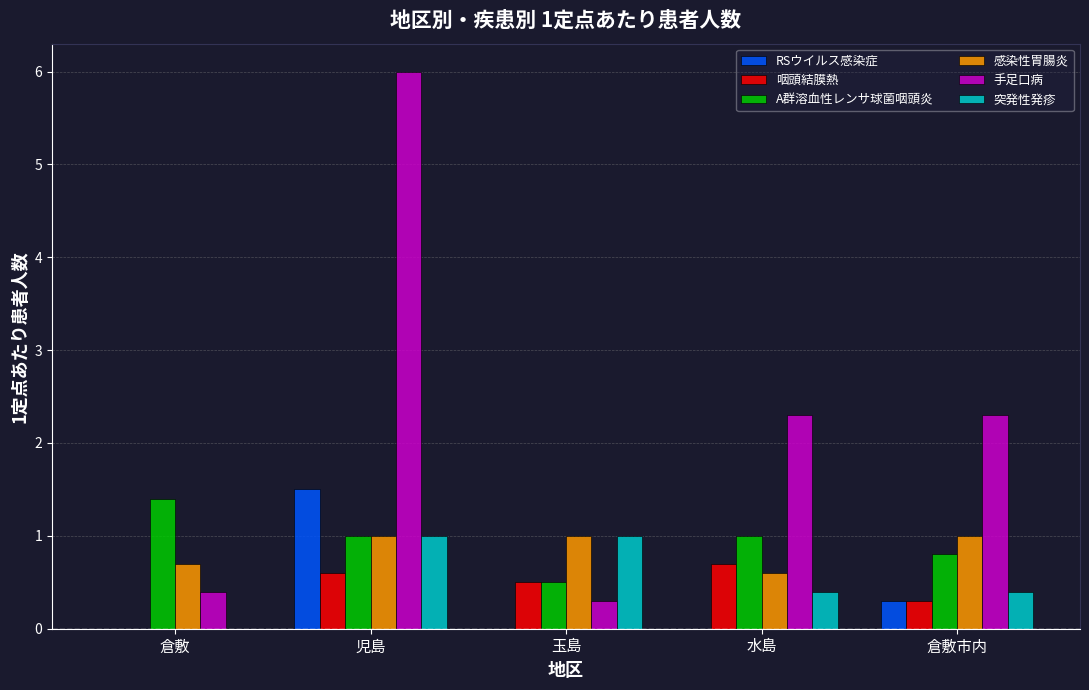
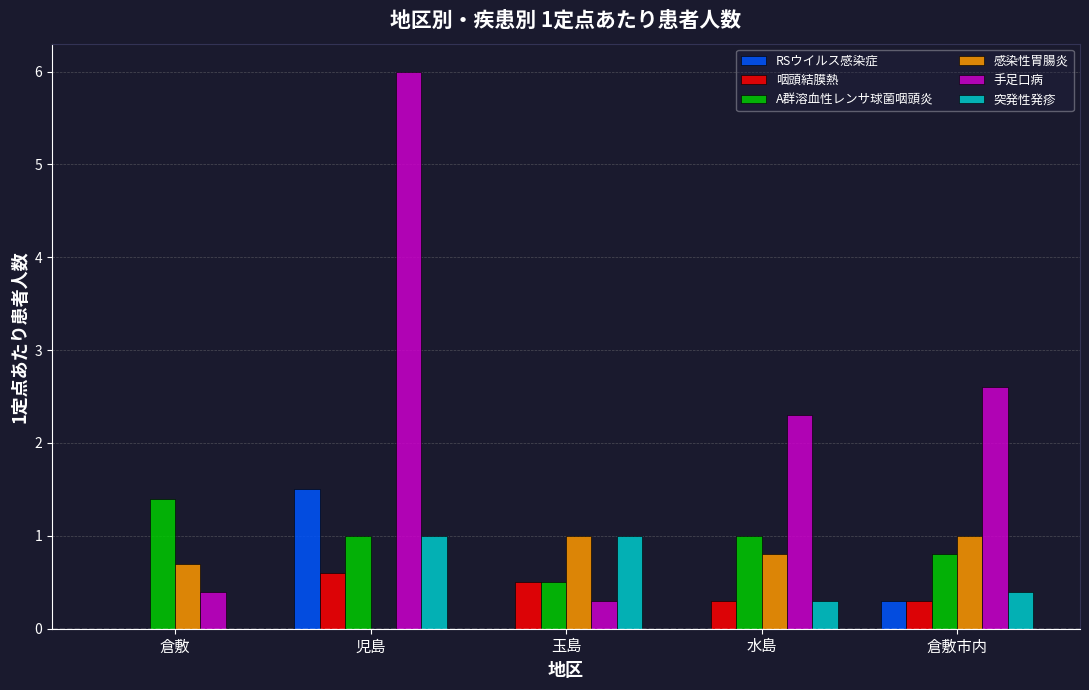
感染性胃腸炎, 児島: 1 -> 0
咽頭結膜熱, 水島: 0.7 -> 0.3
感染性胃腸炎, 水島: 0.6 -> 0.8
突発性発疹, 水島: 0.4 -> 0.3
手足口病, 倉敷市内: 2.3 -> 2.6
